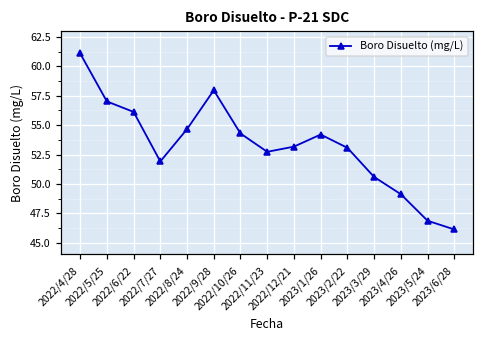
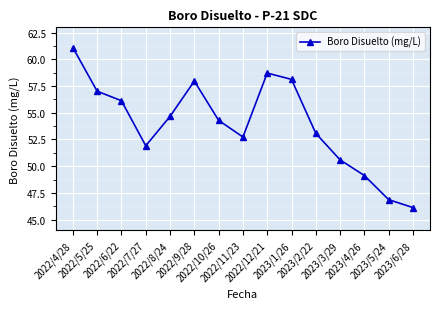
2022/12/21: 53.2 -> 58.7
2023/1/26: 54.2 -> 58.1
